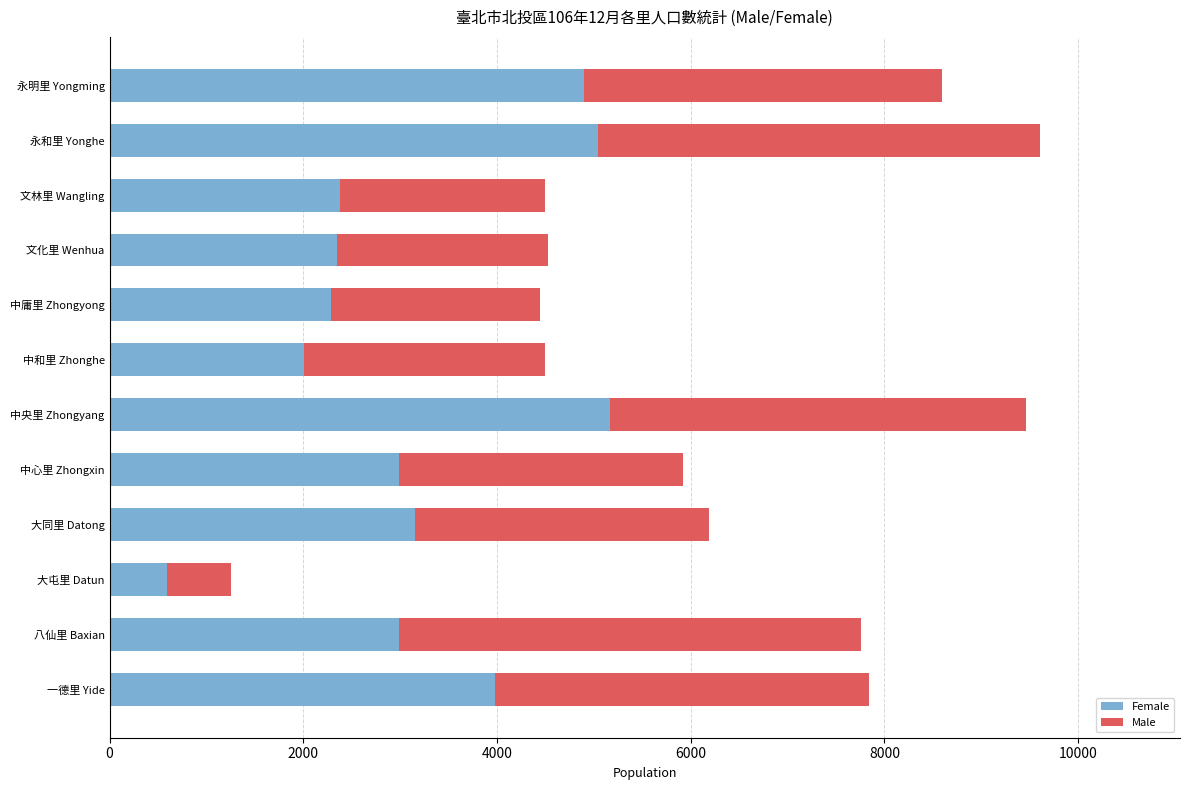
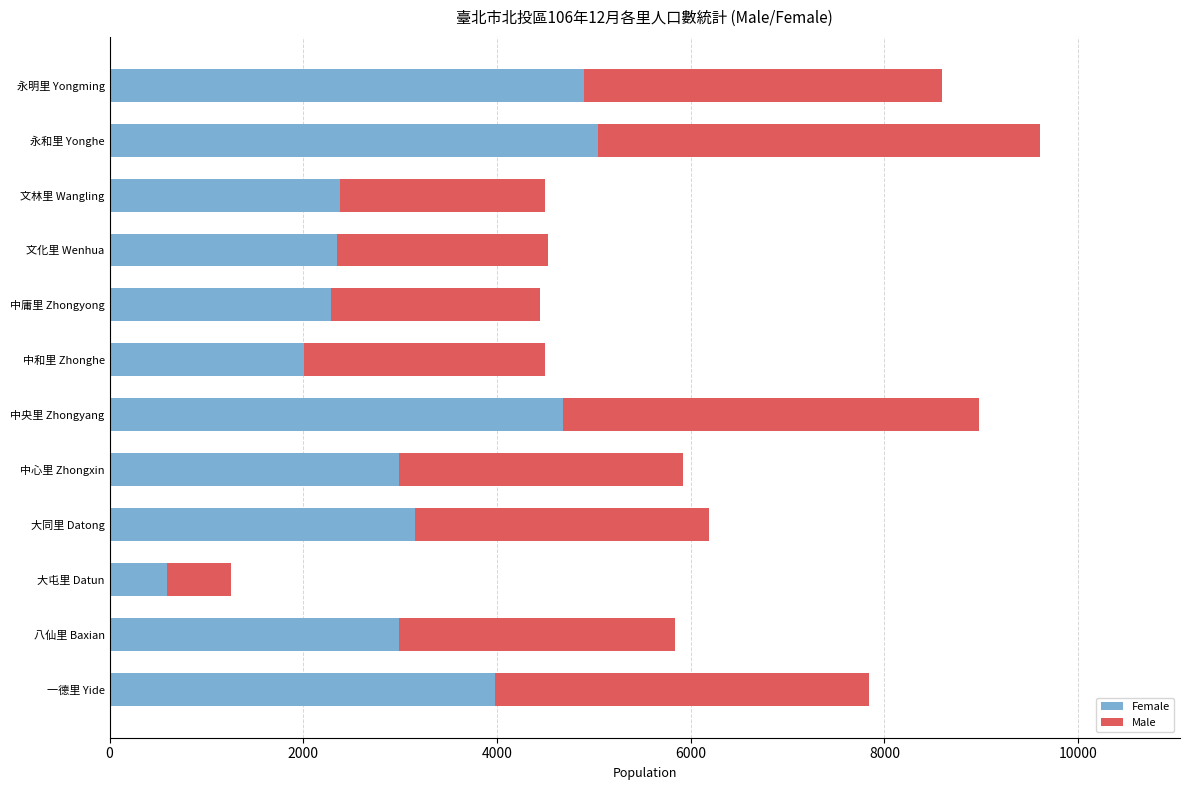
Female, 中央里 Zhongyang: 5200 -> 4700
Male, 八仙里 Baxian: 4800 -> 2800
